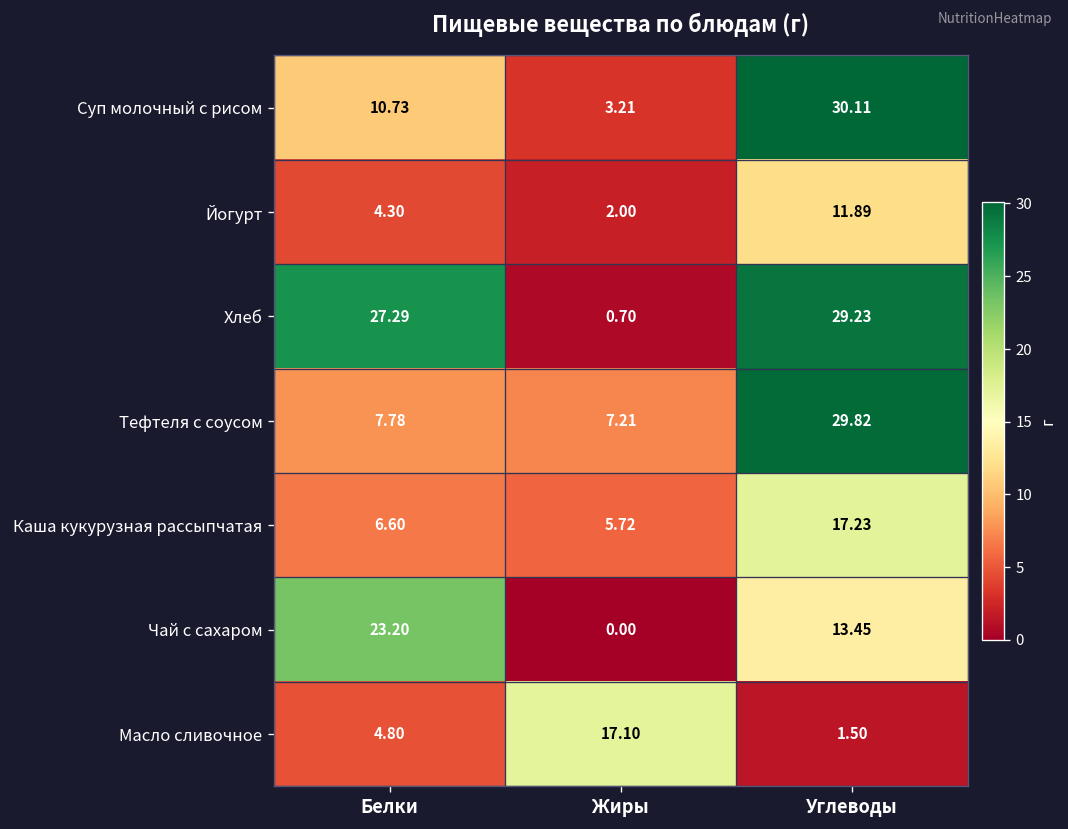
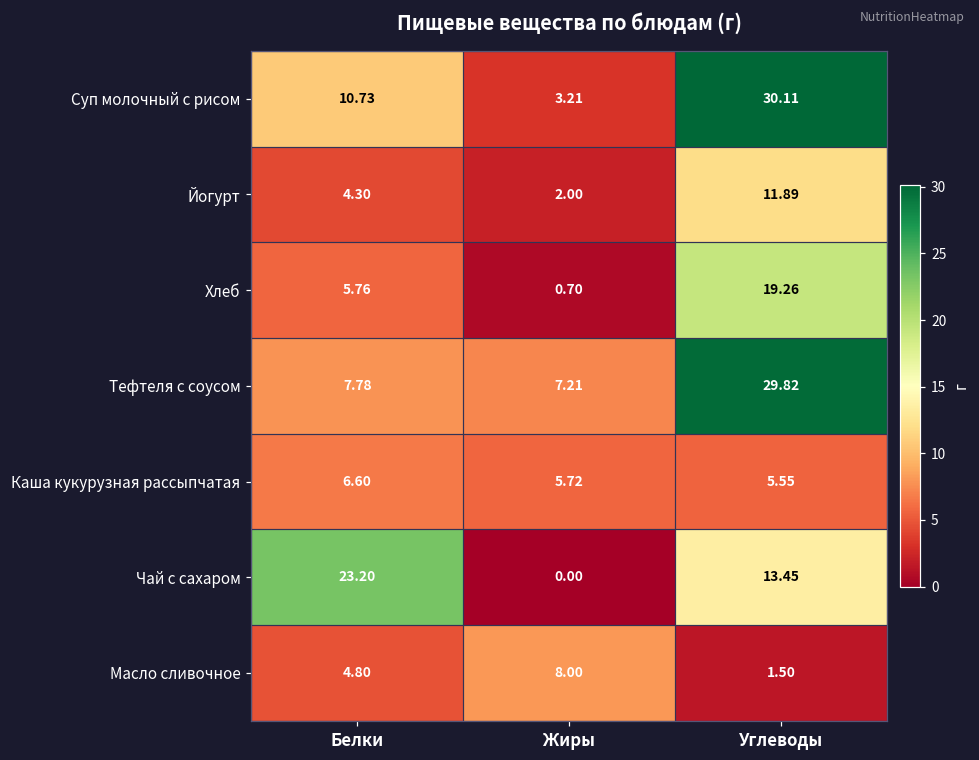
Хлеб, Белки: 27.29 -> 5.76
Хлеб, Углеводы: 29.23 -> 19.26
Каша кукурузная рассыпчатая, Углеводы: 17.23 -> 5.55
Масло сливочное, Жиры: 17.10 -> 8.00
